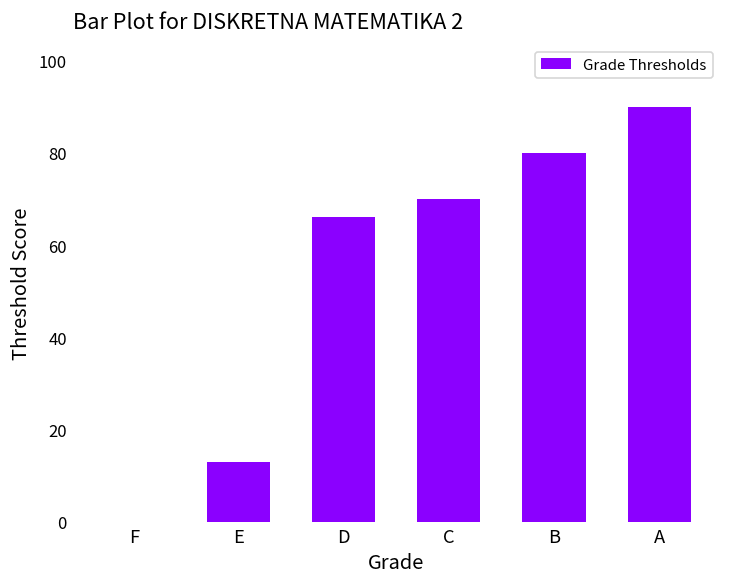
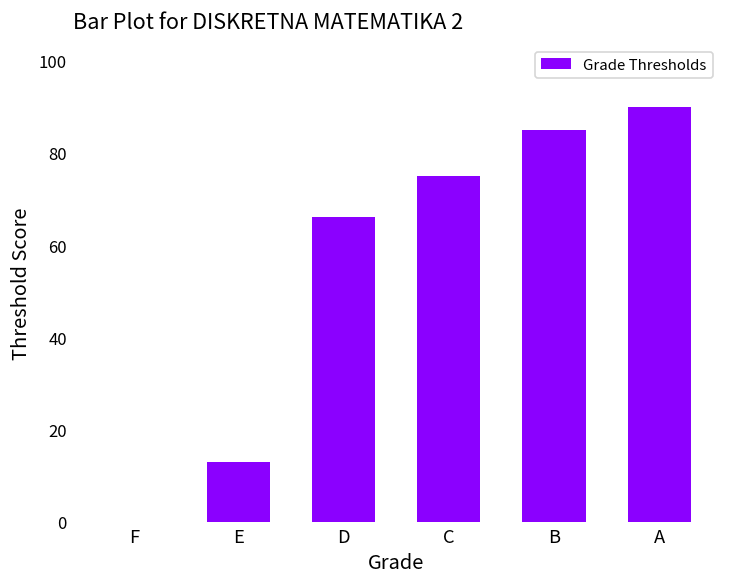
C: 70 -> 75
B: 80 -> 85
